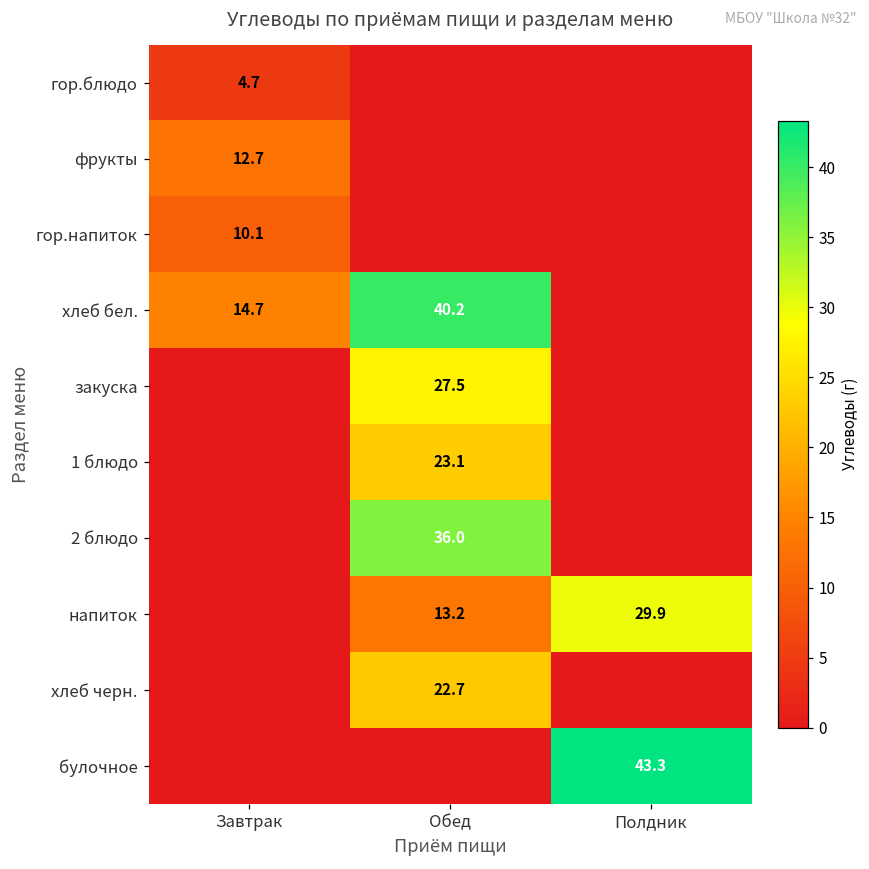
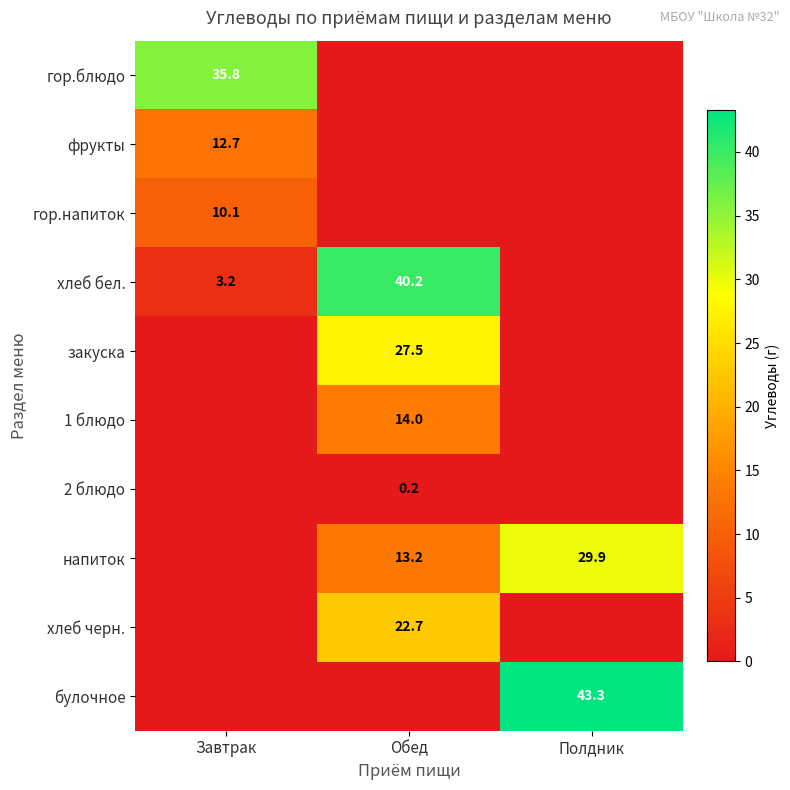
гор.блюдо, Завтрак: 4.7 -> 35.8
хлеб бел., Завтрак: 14.7 -> 3.2
1 блюдо, Обед: 23.1 -> 14.0
2 блюдо, Обед: 36.0 -> 0.2
